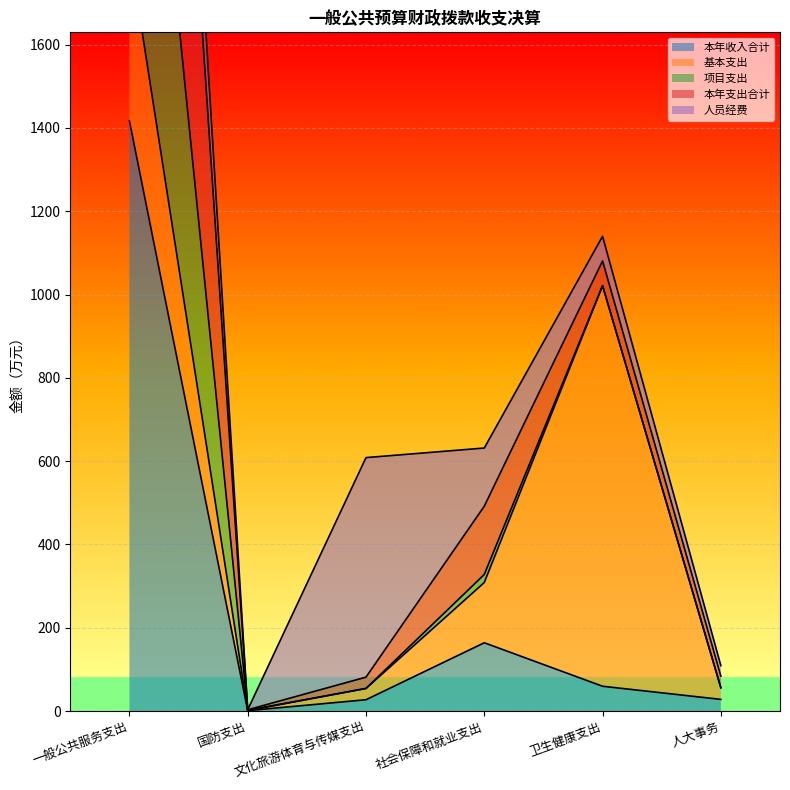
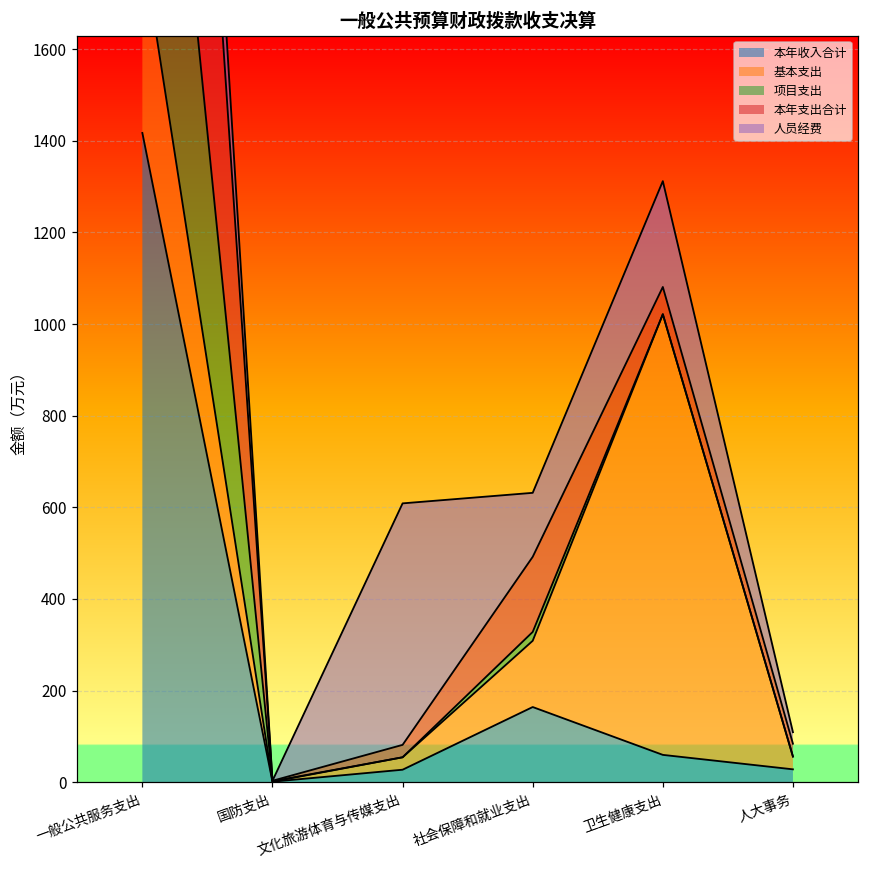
人员经费, 卫生健康支出: 60 -> 230
